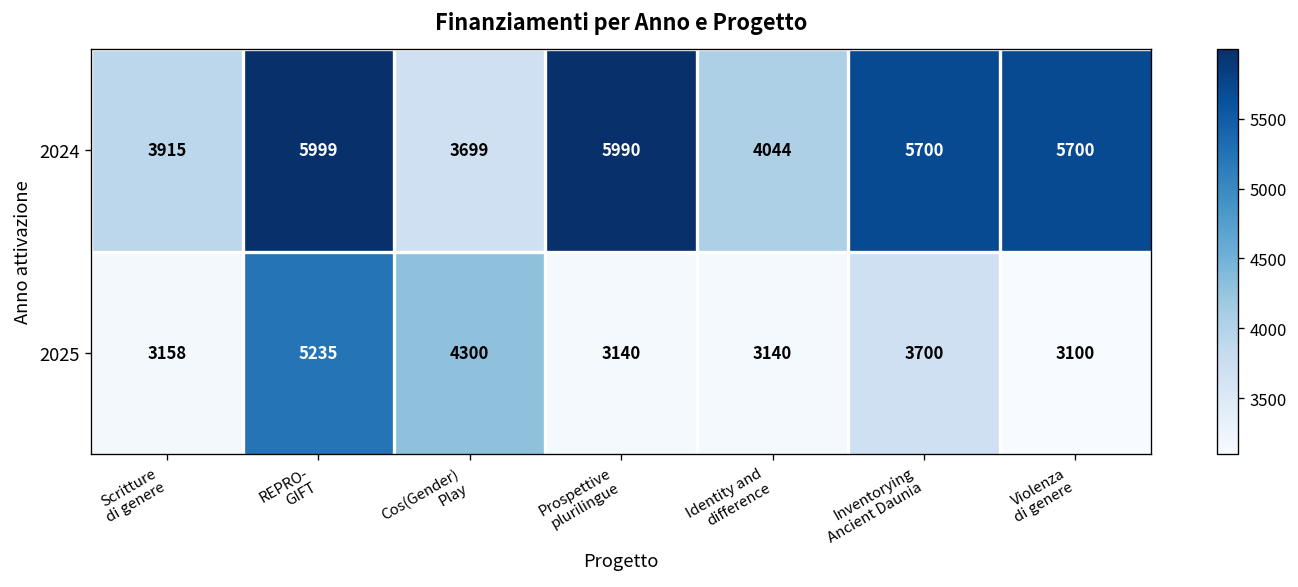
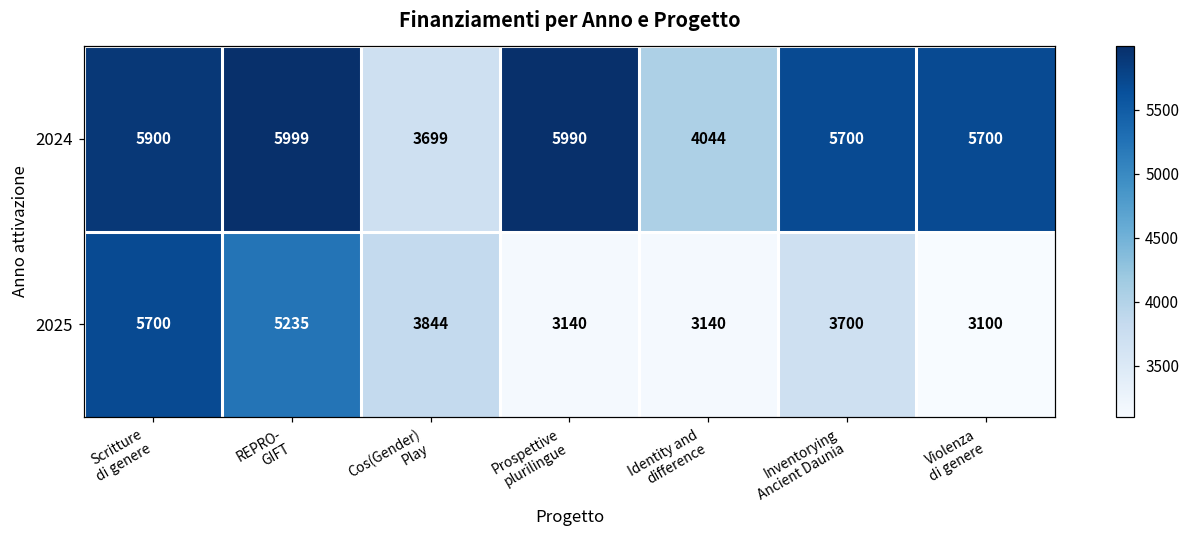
2024, Scritture di genere: 3915 -> 5900
2025, Scritture di genere: 3158 -> 5700
2025, Cos(Gender) Play: 4300 -> 3844
